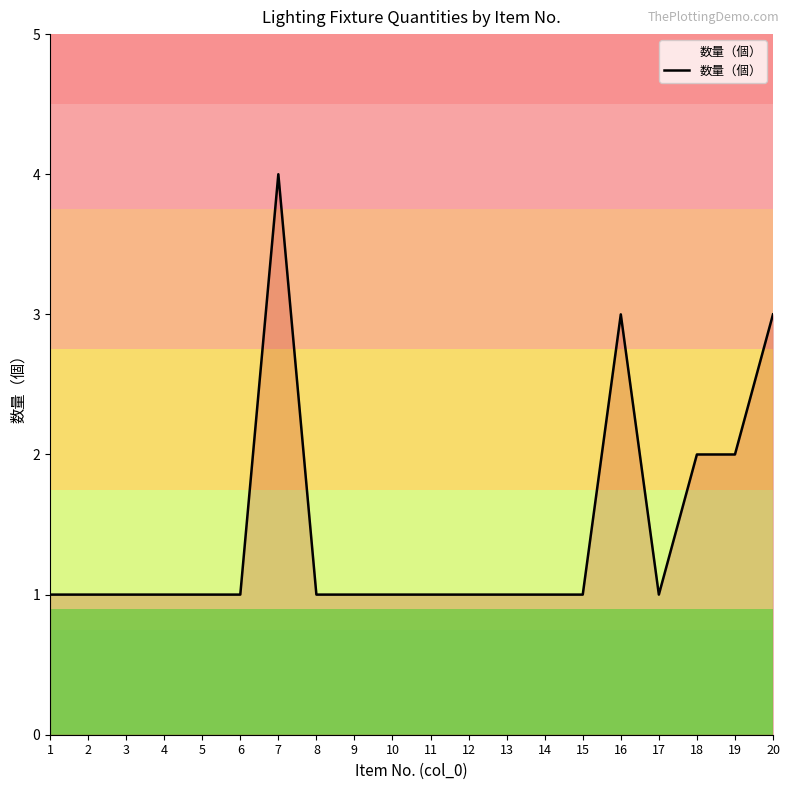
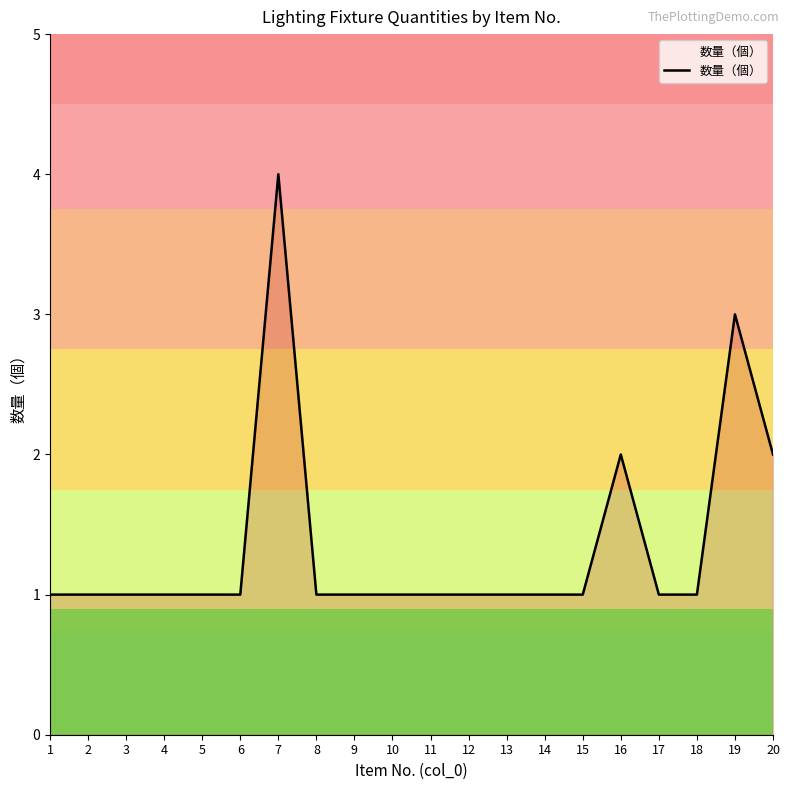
16: 3 -> 2
18: 2 -> 1
19: 2 -> 3
20: 3 -> 2
